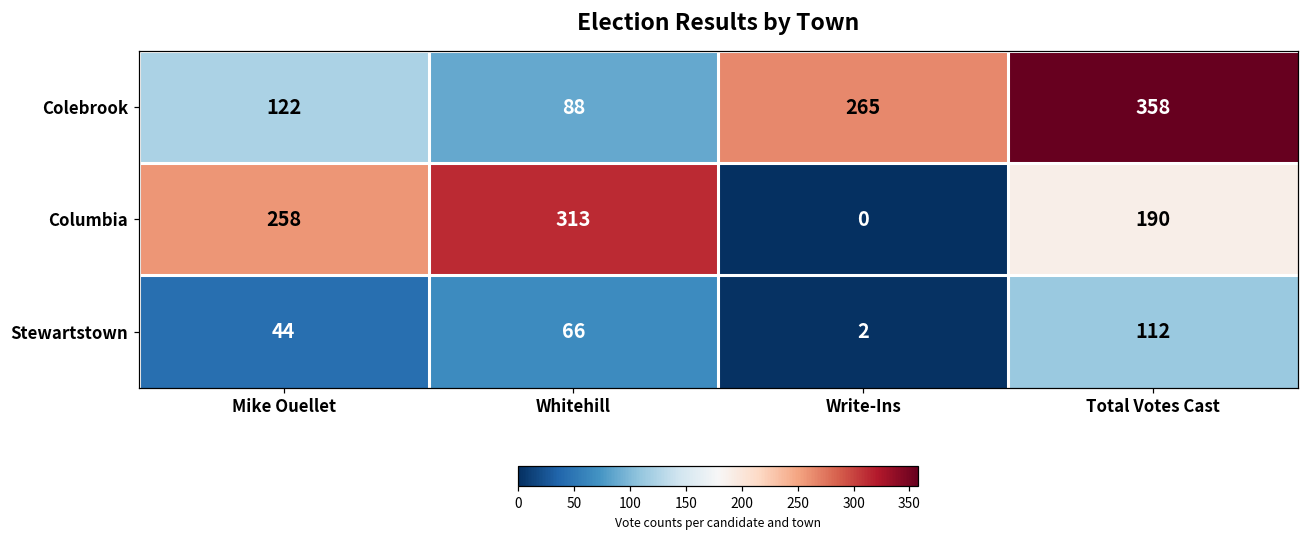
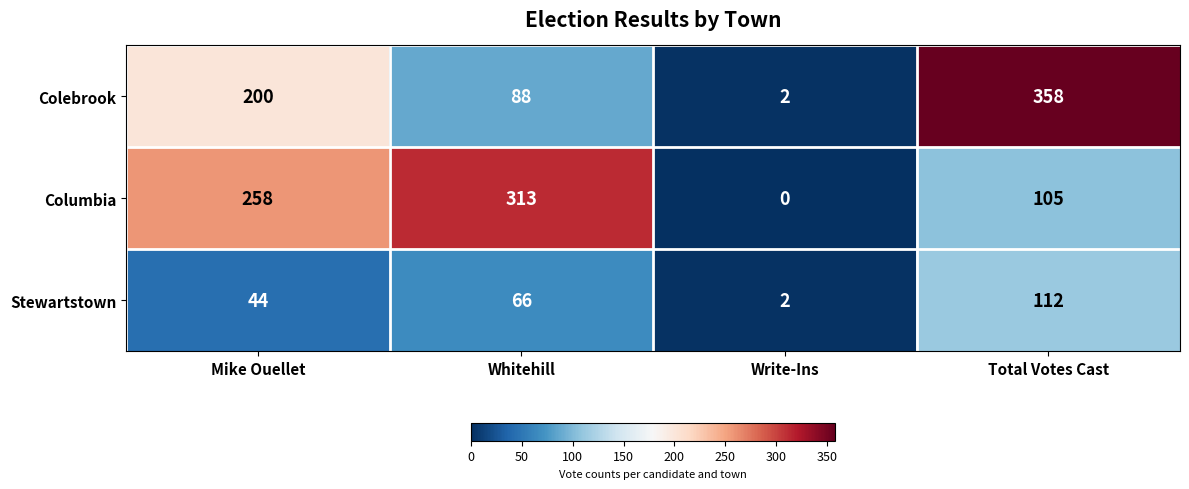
Colebrook, Mike Ouellet: 122 -> 200
Colebrook, Write-Ins: 265 -> 2
Columbia, Total Votes Cast: 190 -> 105
